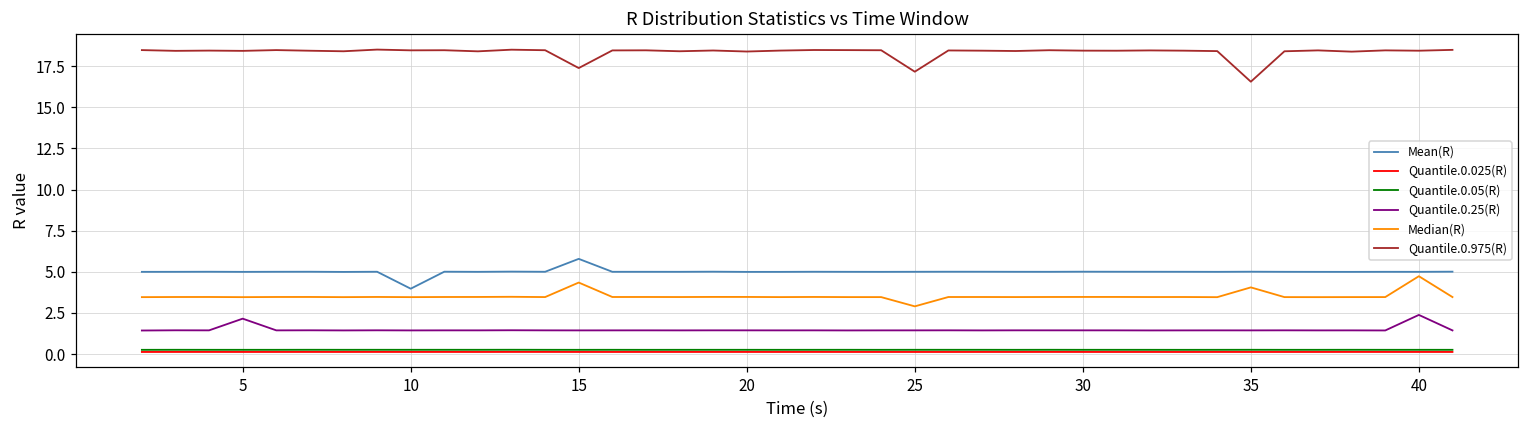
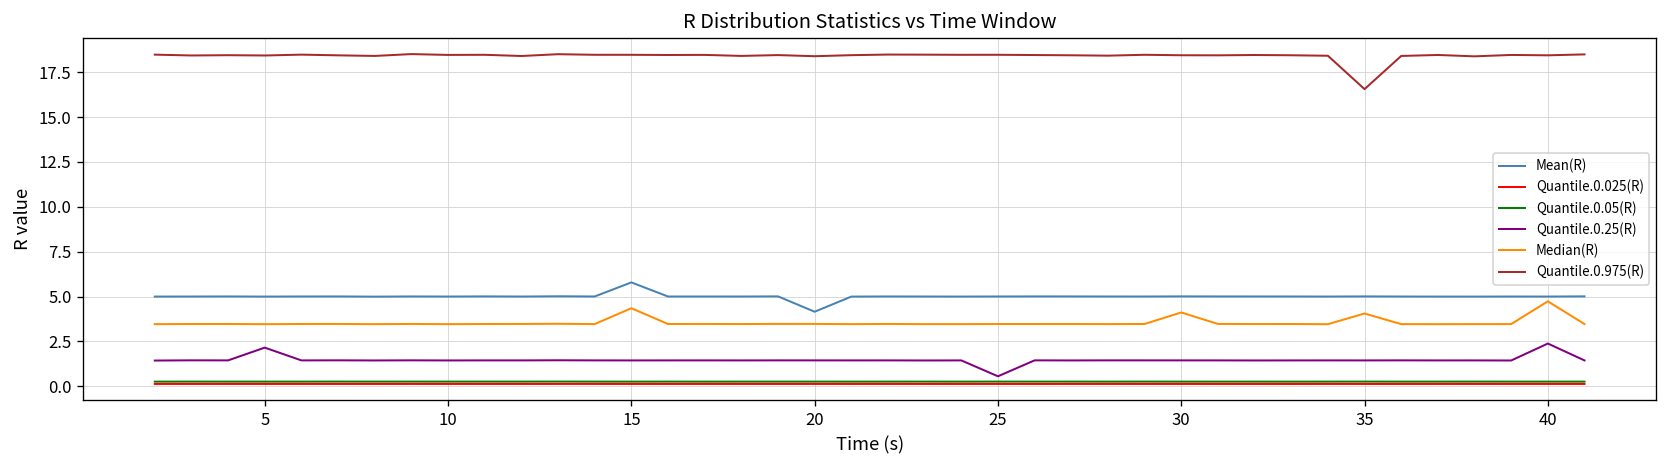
Mean(R), 10: 4.0 -> 5.0
Quantile.0.975(R), 15: 17.4 -> 18.5
Mean(R), 20: 5.0 -> 4.2
Quantile.0.25(R), 25: 1.4 -> 0.6
Median(R), 25: 2.9 -> 3.5
Quantile.0.975(R), 25: 17.2 -> 18.5
Median(R), 30: 3.5 -> 4.1
